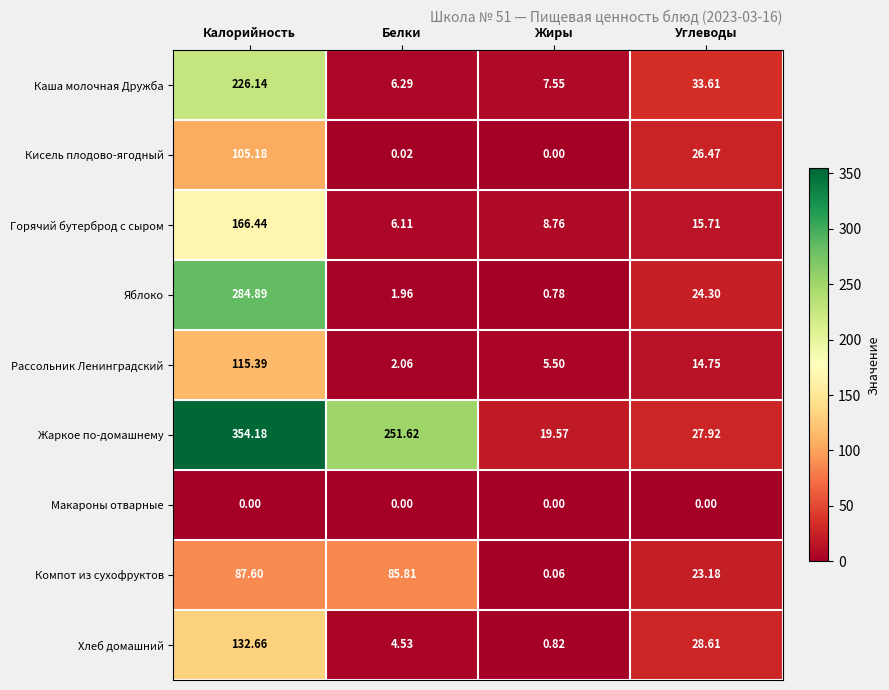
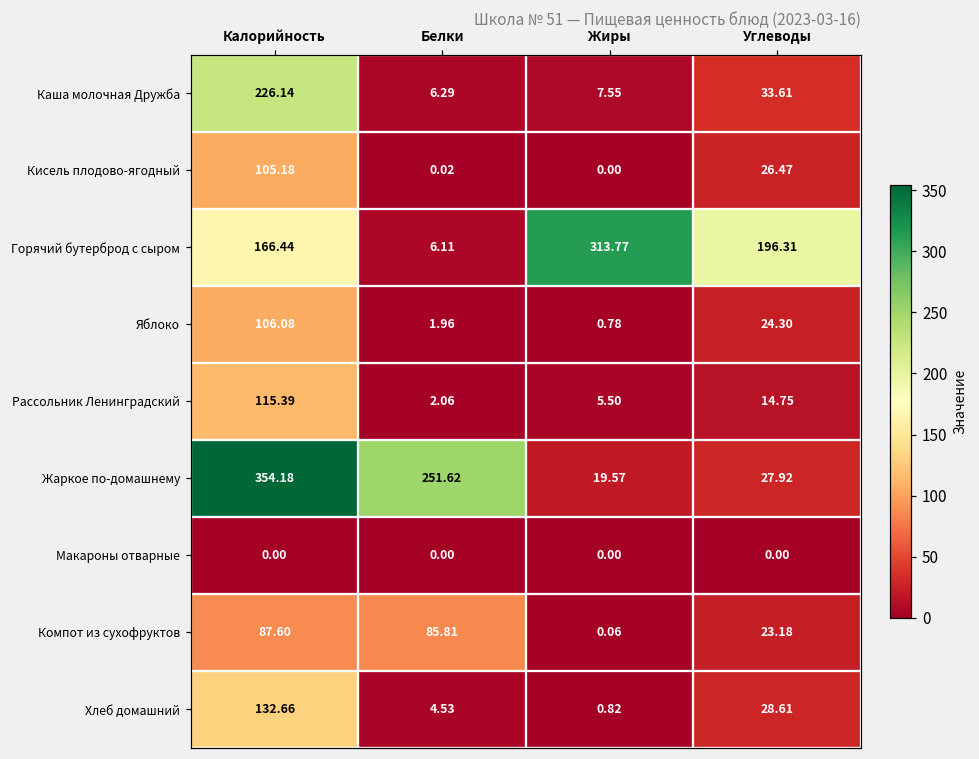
Горячий бутерброд с сыром, Жиры: 8.76 -> 313.77
Горячий бутерброд с сыром, Углеводы: 15.71 -> 196.31
Яблоко, Калорийность: 284.89 -> 106.08
